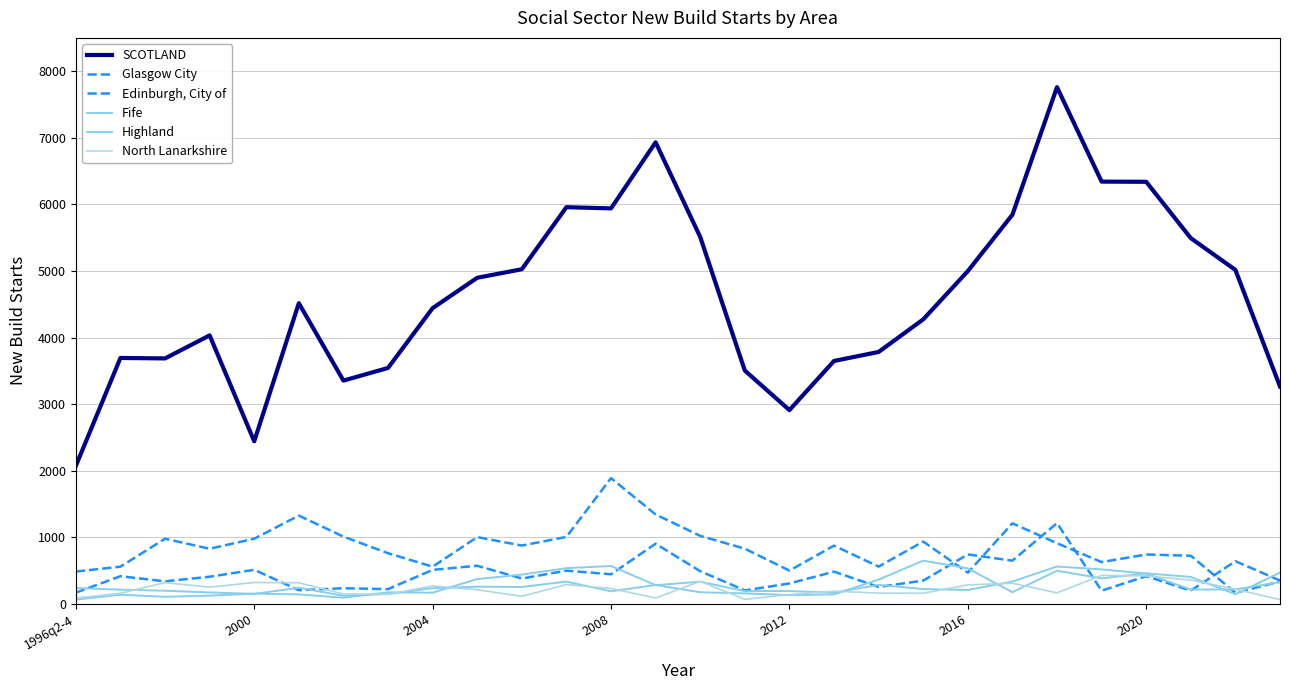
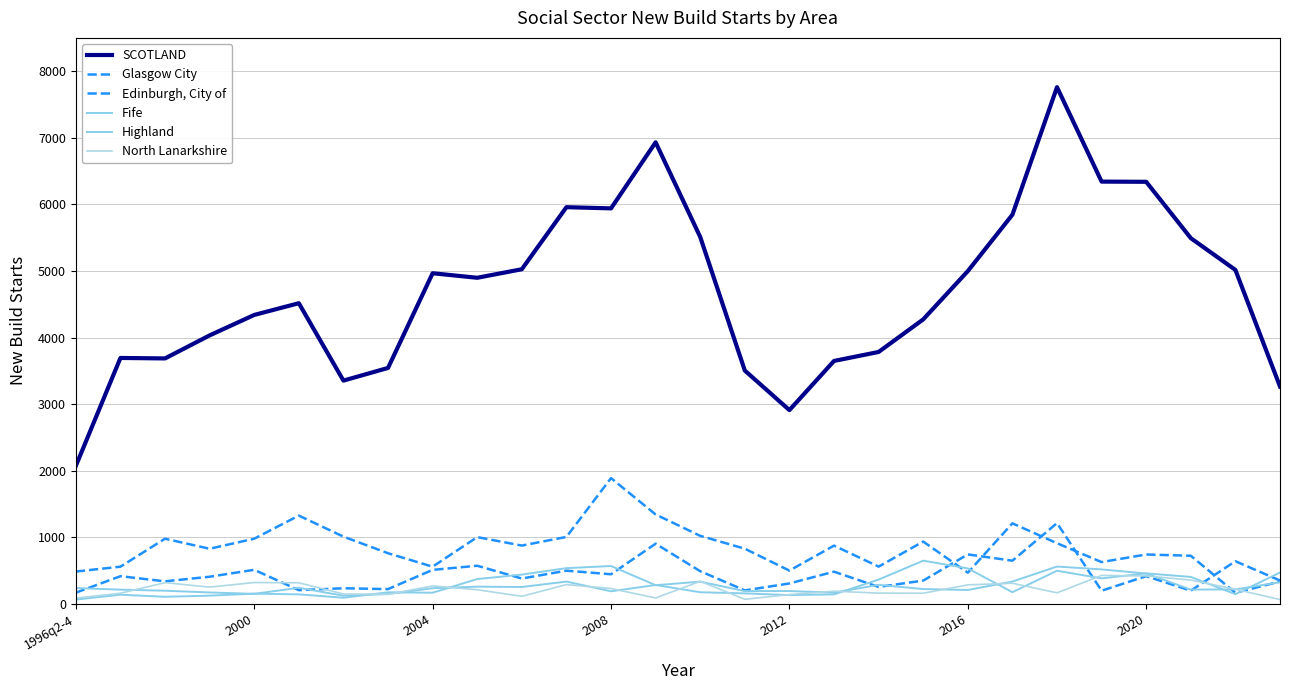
SCOTLAND, 2000: 2400 -> 4300
SCOTLAND, 2004: 4400 -> 5000
